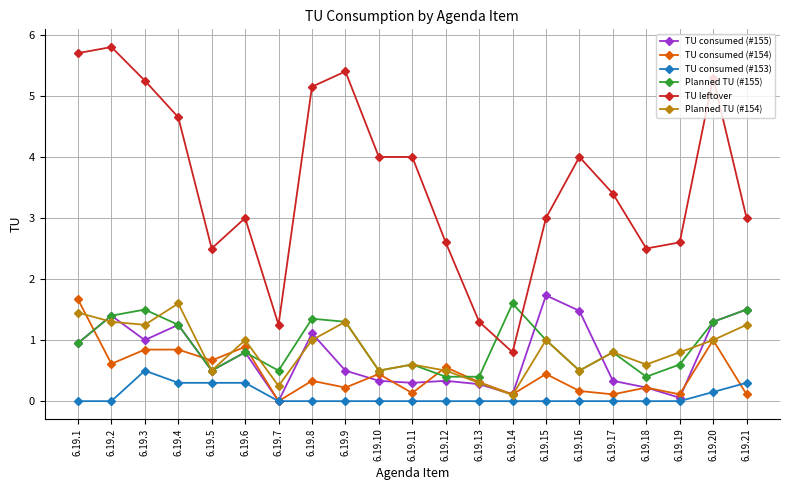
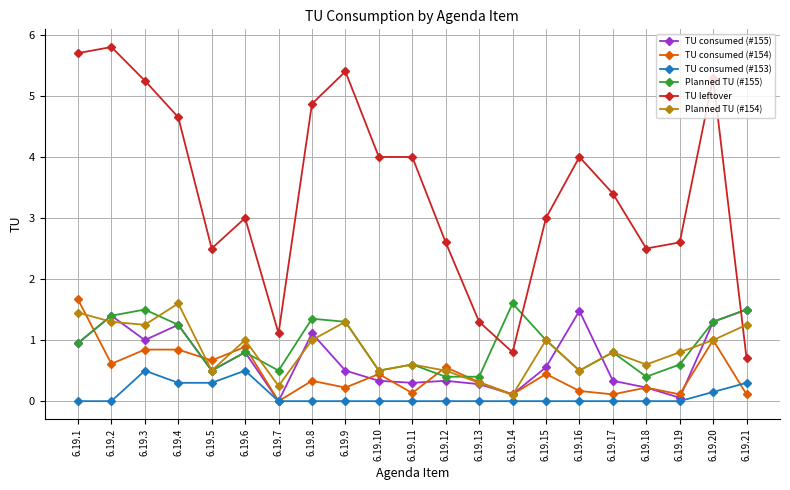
TU consumed (#153), 6.19.6: 0.3 -> 0.5
TU leftover, 6.19.7: 1.3 -> 1.1
TU leftover, 6.19.8: 5.2 -> 4.9
TU consumed (#155), 6.19.15: 1.7 -> 0.6
TU leftover, 6.19.21: 3.0 -> 0.7
